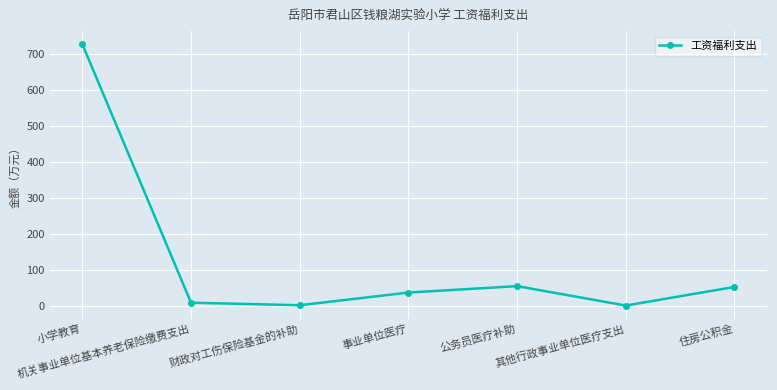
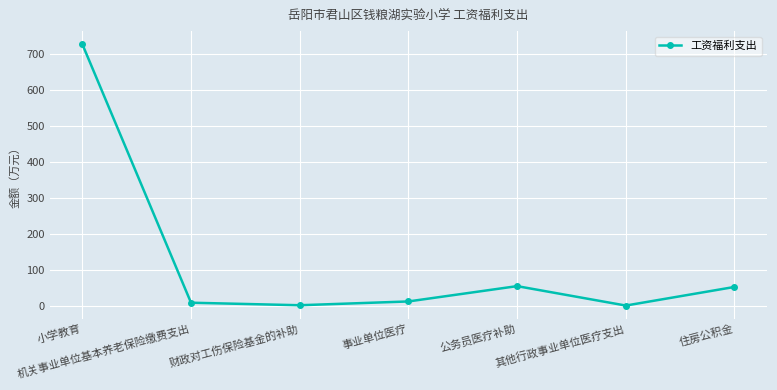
事业单位医疗: 40 -> 10
